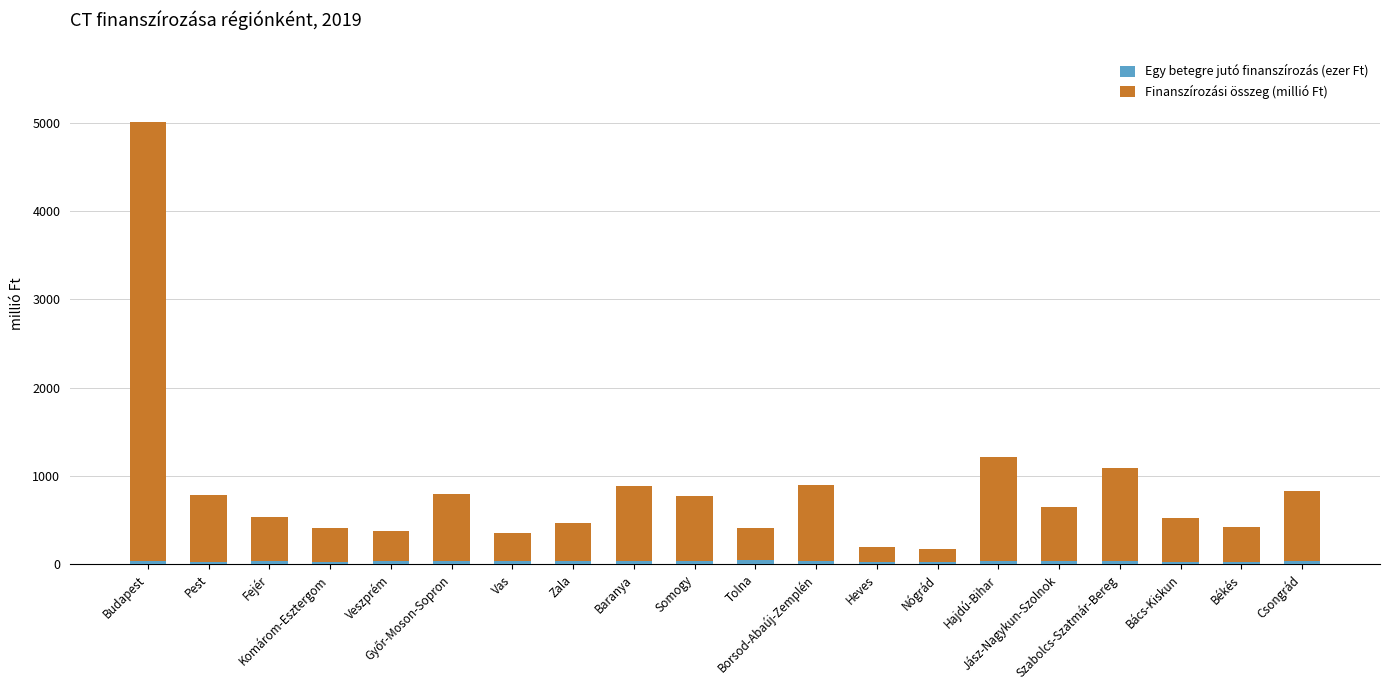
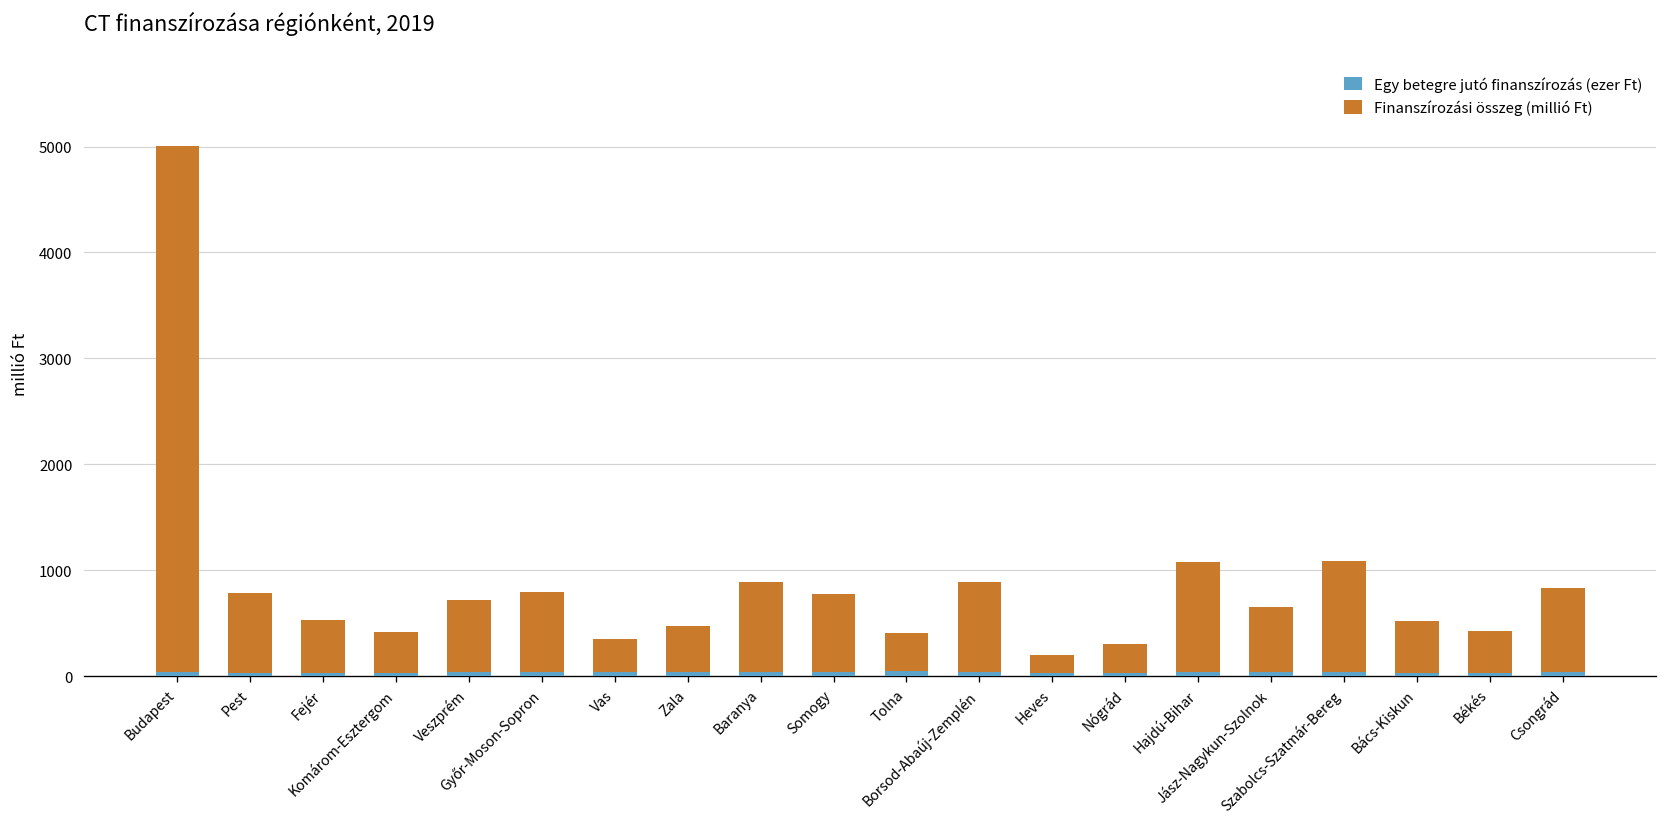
Finanszírozási összeg (millió Ft), Veszprém: 300 -> 700
Finanszírozási összeg (millió Ft), Nógrád: 100 -> 300
Finanszírozási összeg (millió Ft), Hajdú-Bihar: 1200 -> 1000
